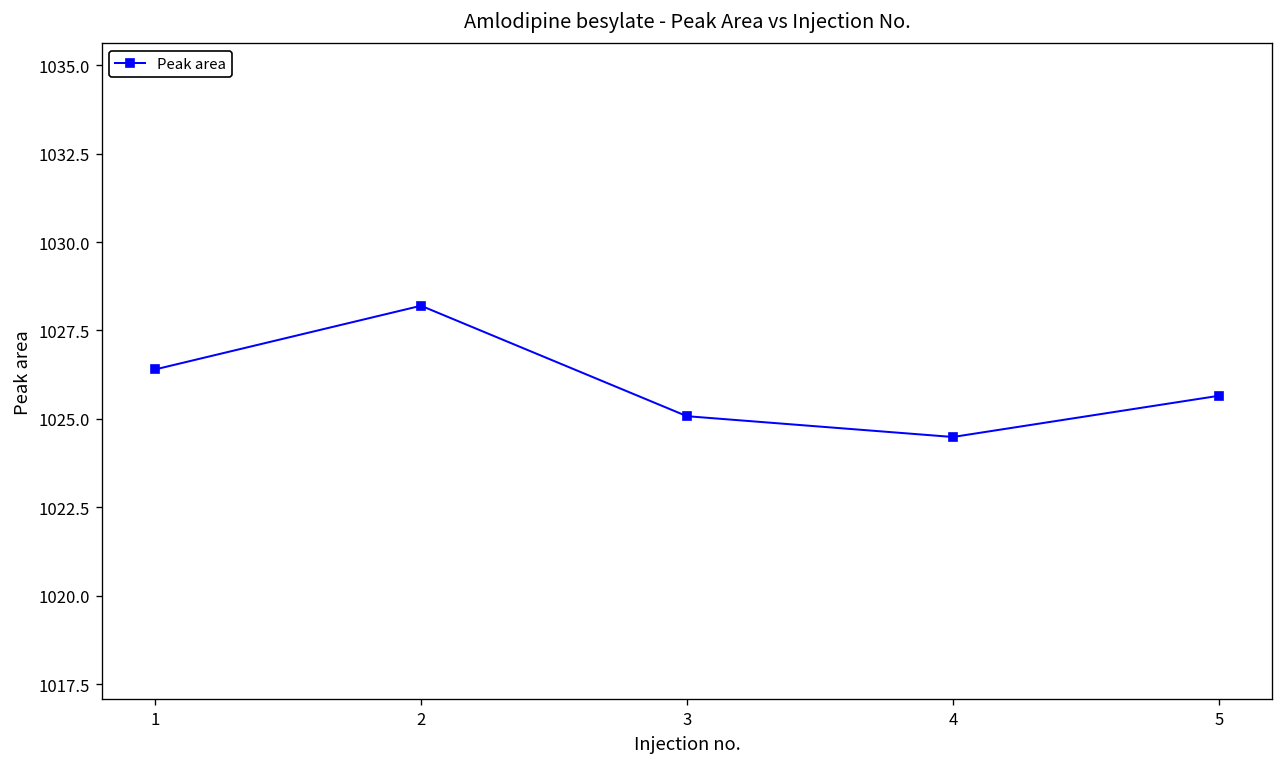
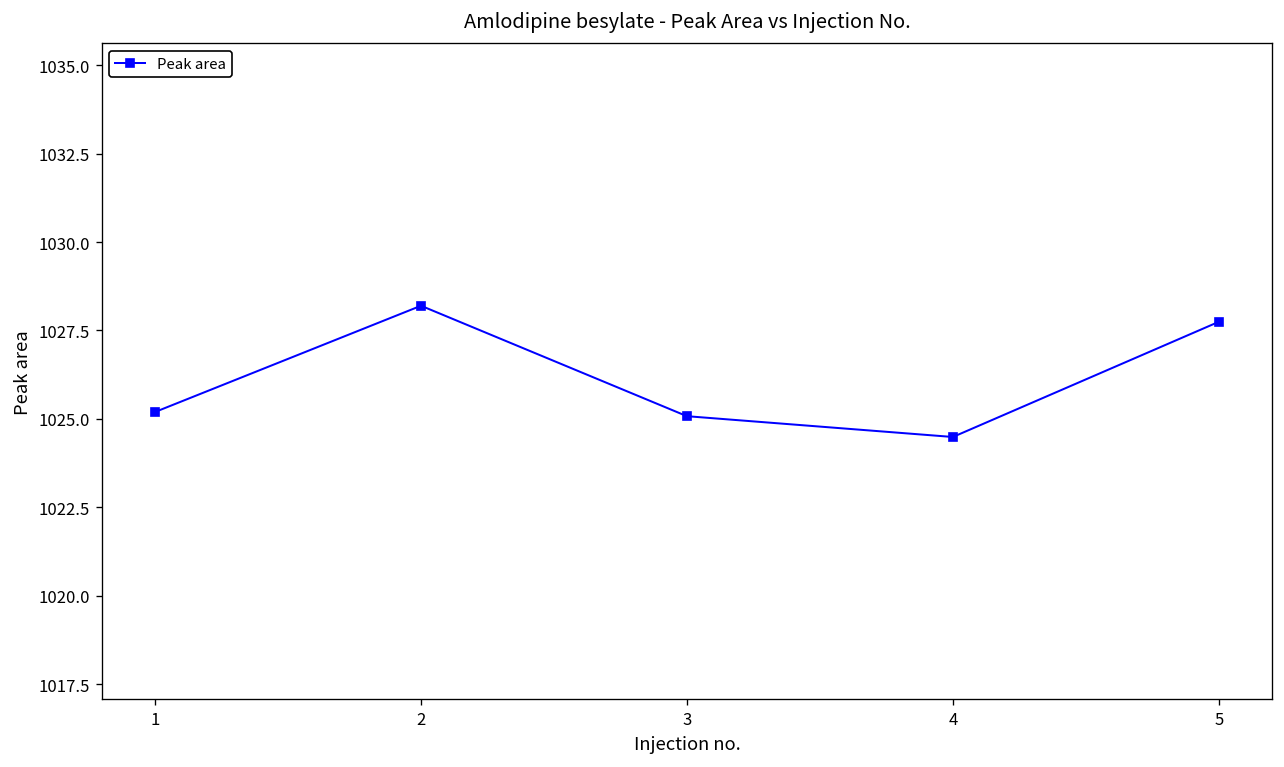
1: 1026.4 -> 1025.2
5: 1025.7 -> 1027.7
